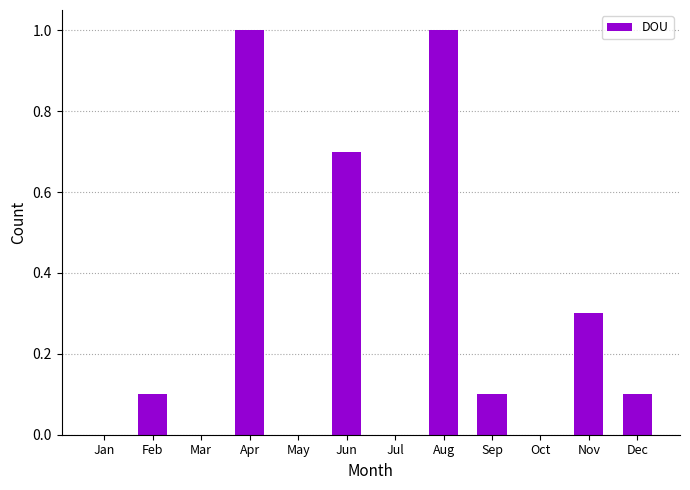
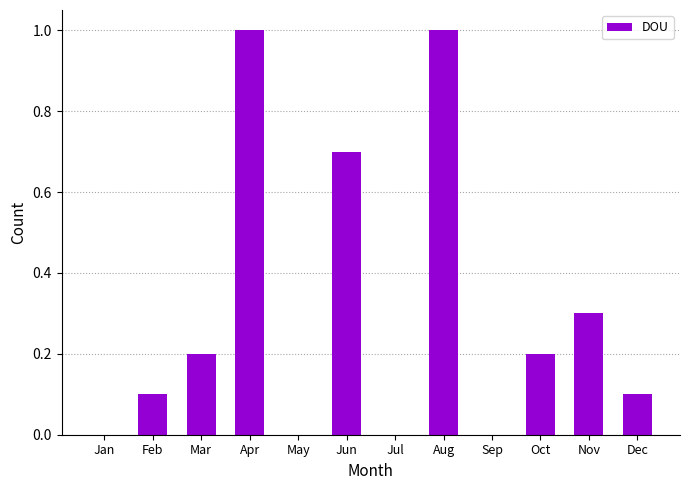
Mar: 0.0 -> 0.2
Sep: 0.1 -> 0.0
Oct: 0.0 -> 0.2
